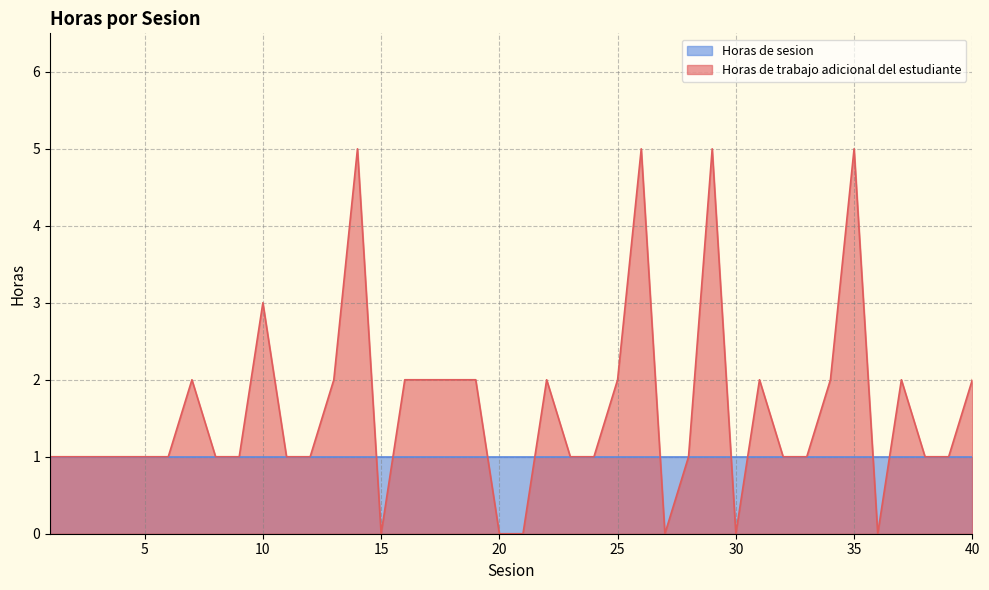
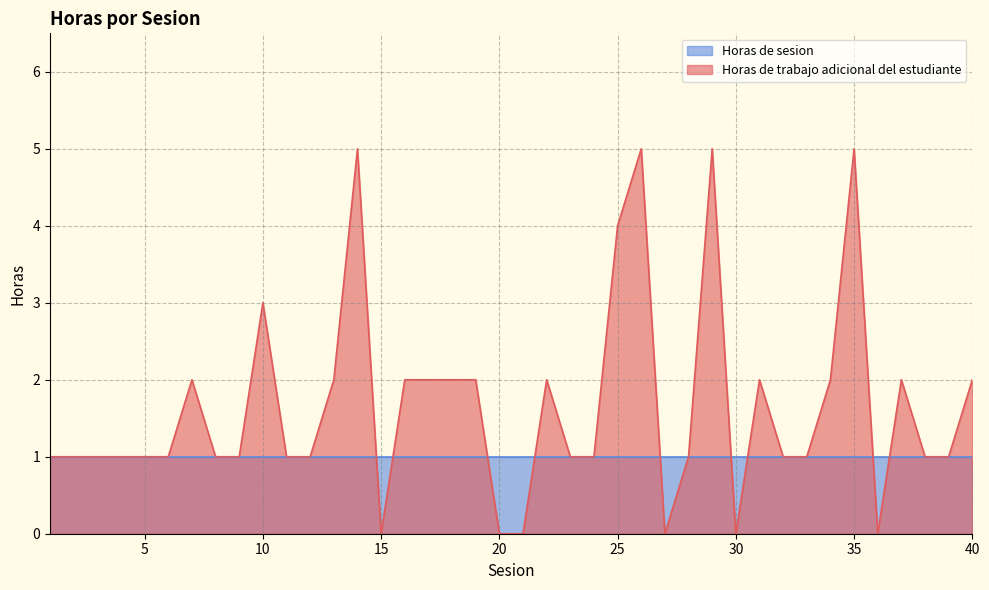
Horas de trabajo adicional del estudiante, 25: 2 -> 4
